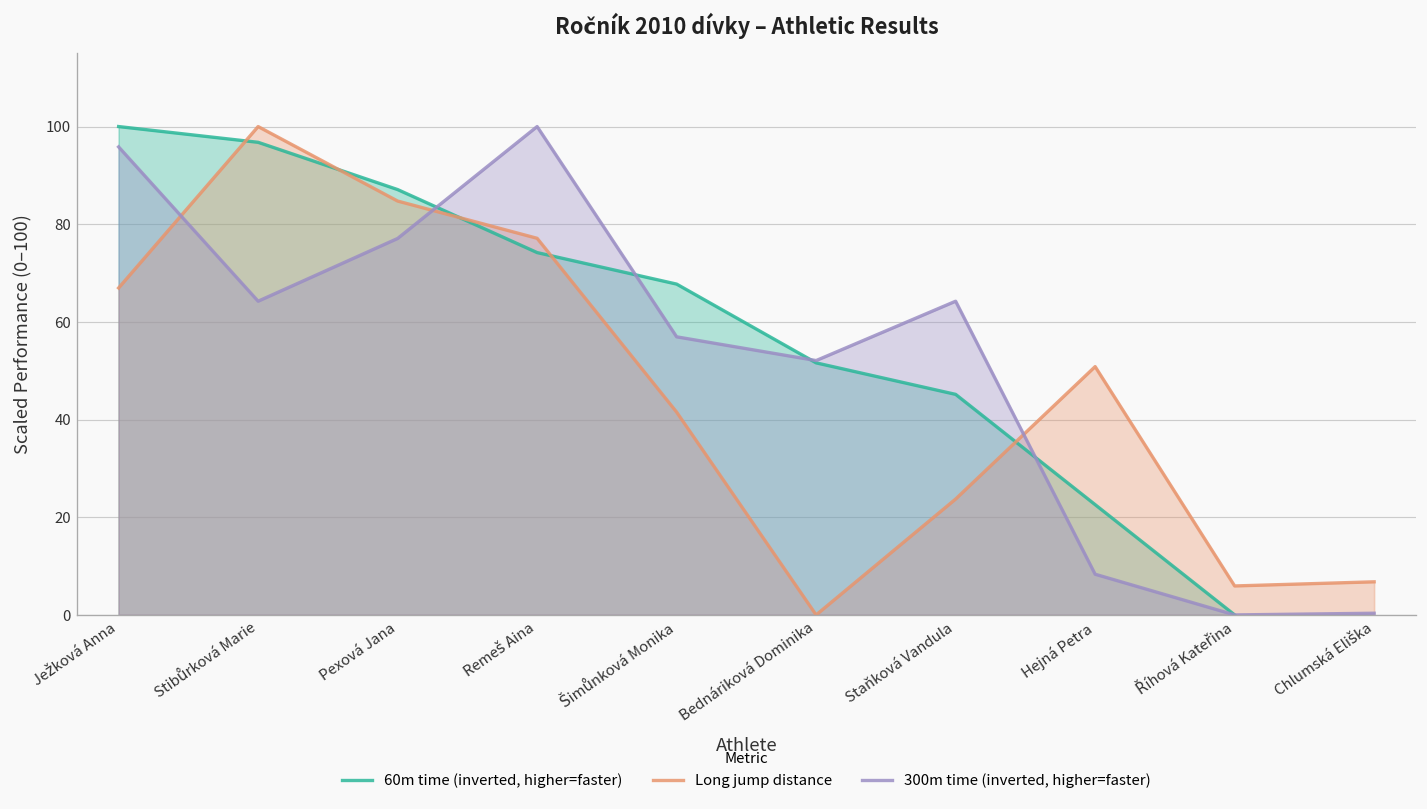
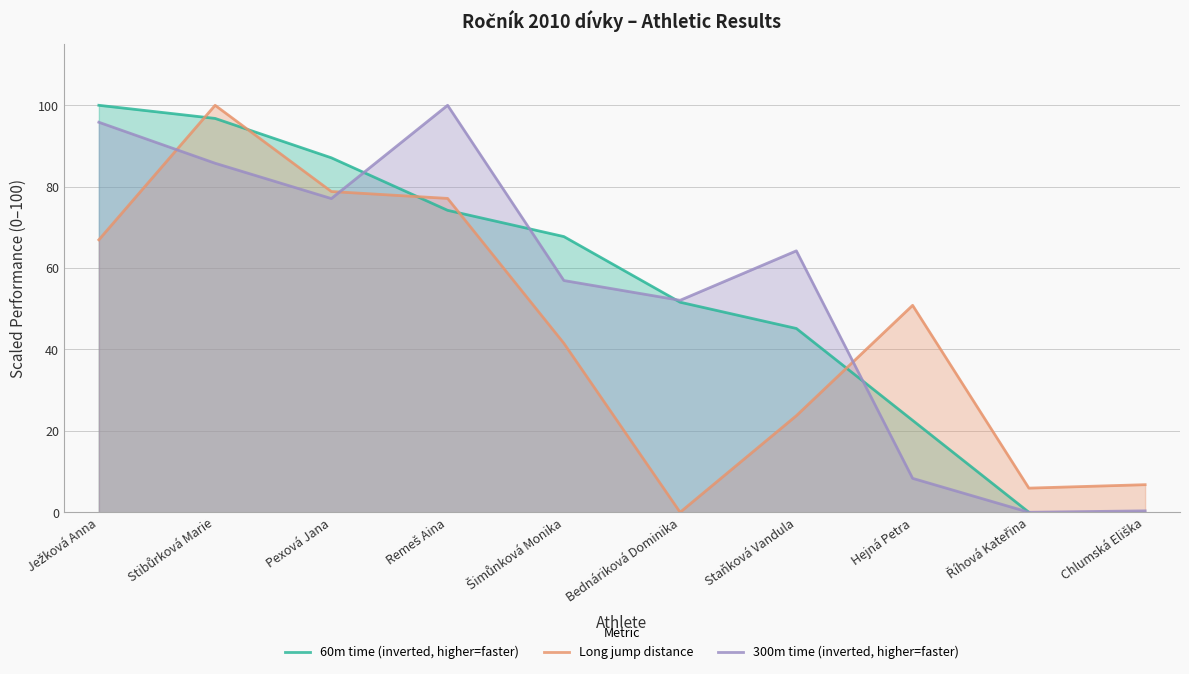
300m time (inverted, higher=faster), Stibůrková Marie: 64 -> 86
Long jump distance, Pexová Jana: 85 -> 79
